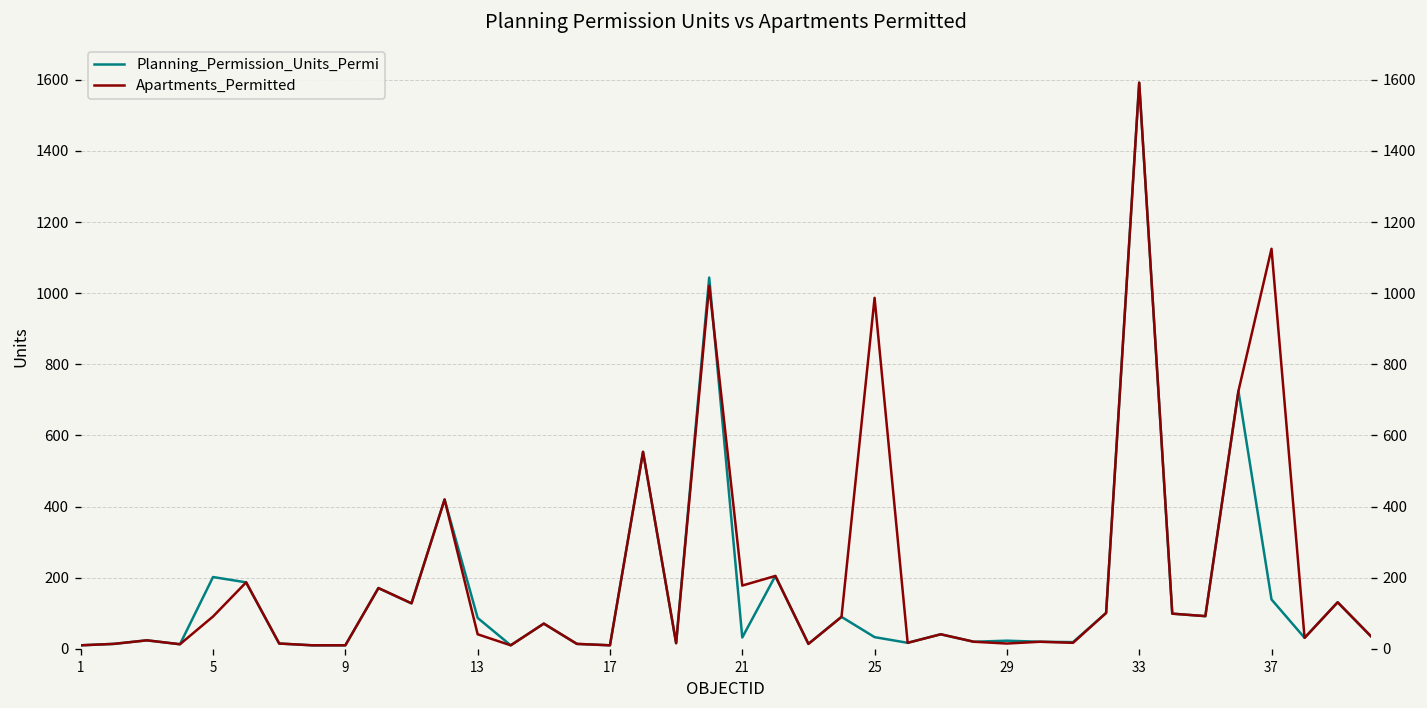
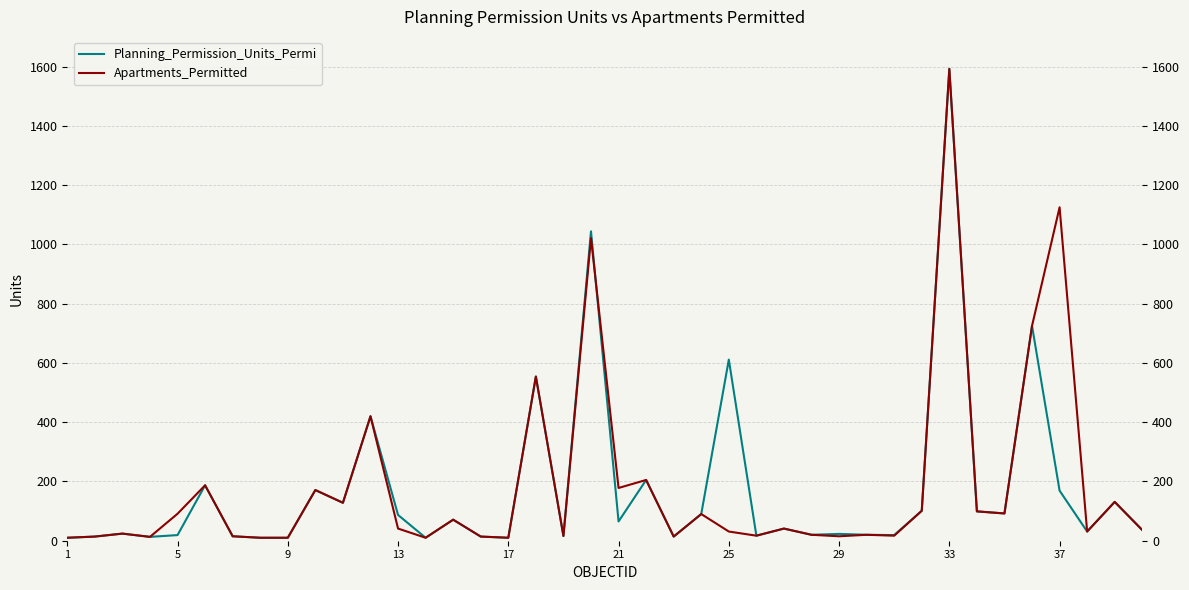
Planning_Permission_Units_Permi, 5: 200 -> 20
Planning_Permission_Units_Permi, 21: 30 -> 70
Planning_Permission_Units_Permi, 25: 30 -> 610
Apartments_Permitted, 25: 990 -> 30
Planning_Permission_Units_Permi, 37: 140 -> 170
